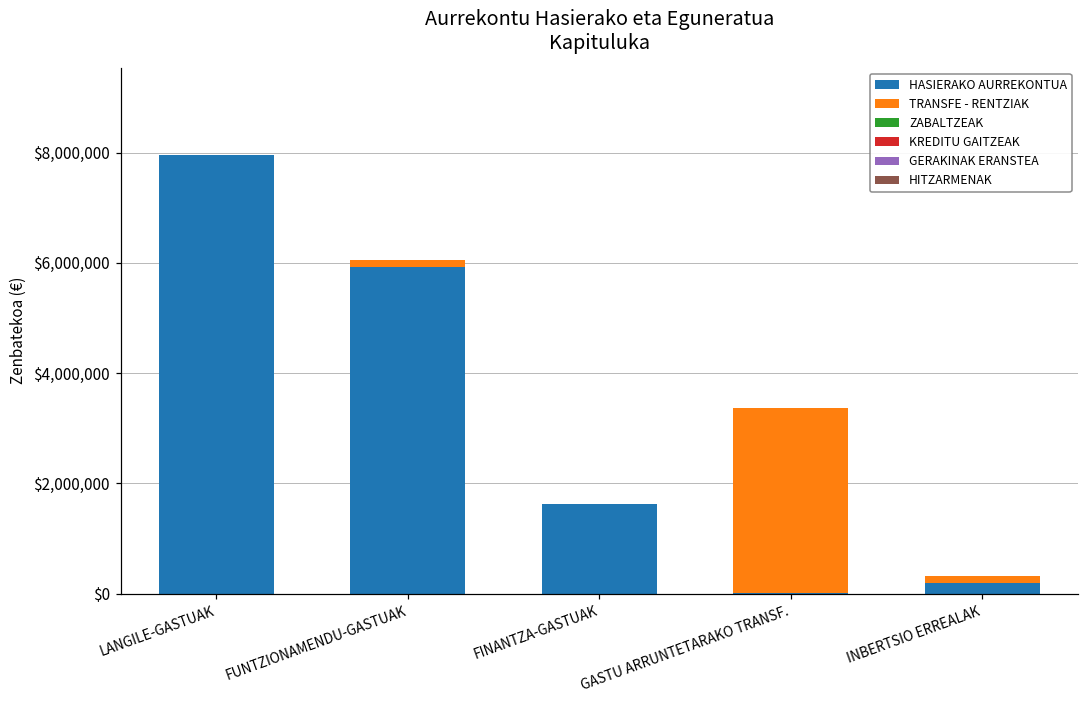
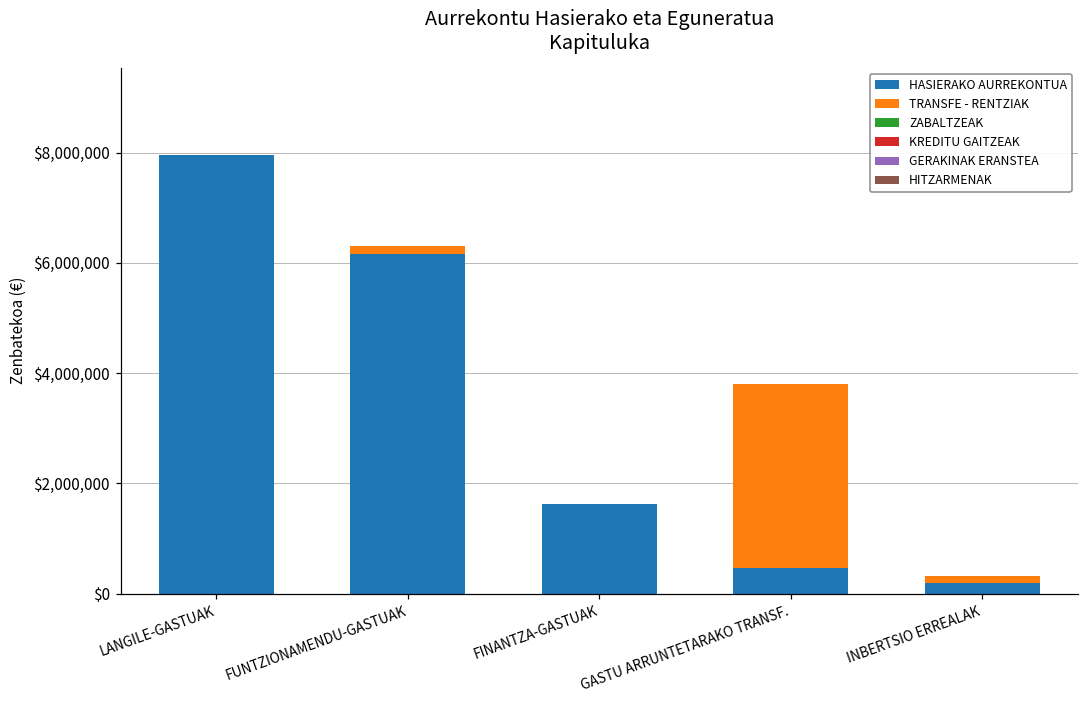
HASIERAKO AURREKONTUA, FUNTZIONAMENDU-GASTUAK: $6,100,000 -> $6,300,000
HASIERAKO AURREKONTUA, GASTU ARRUNTETARAKO TRANSF.: $0 -> $500,000
